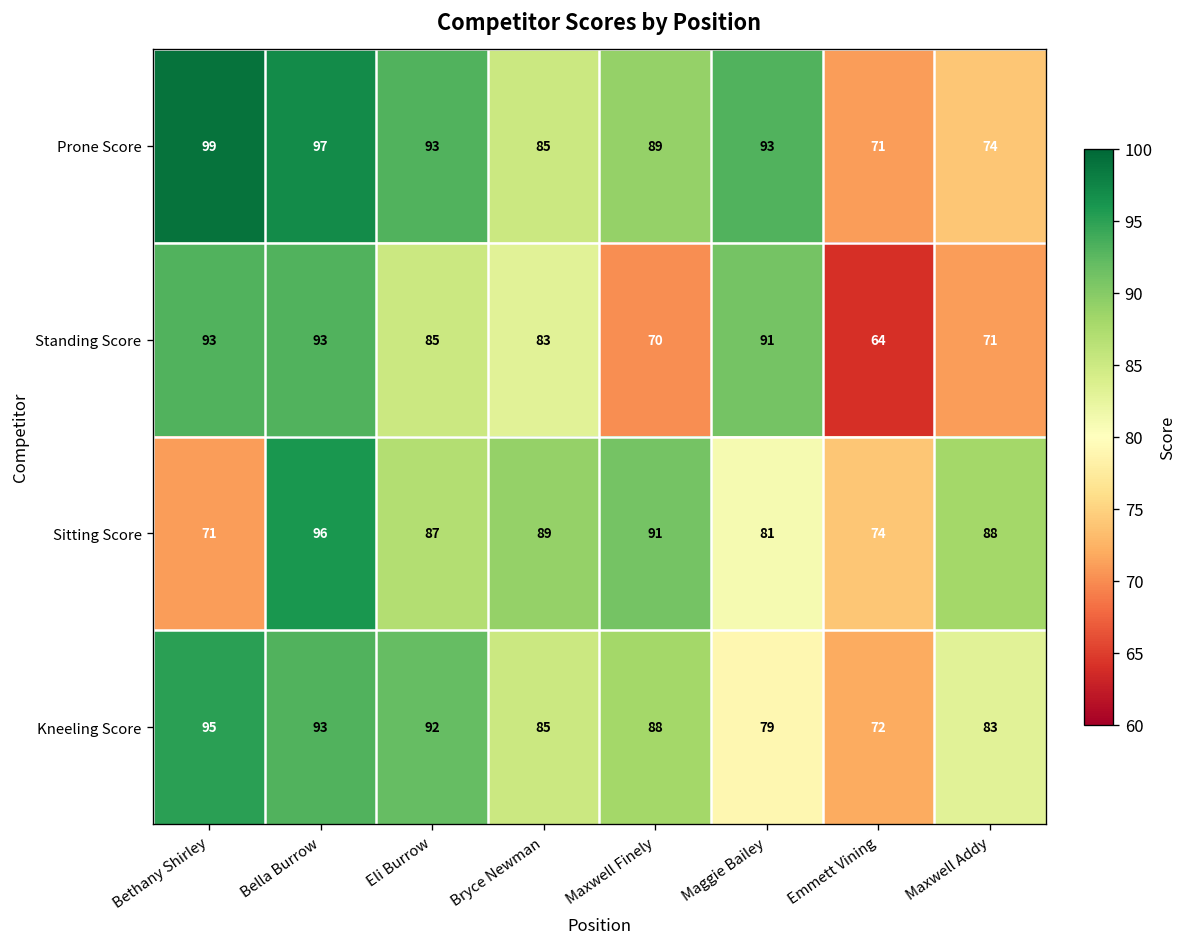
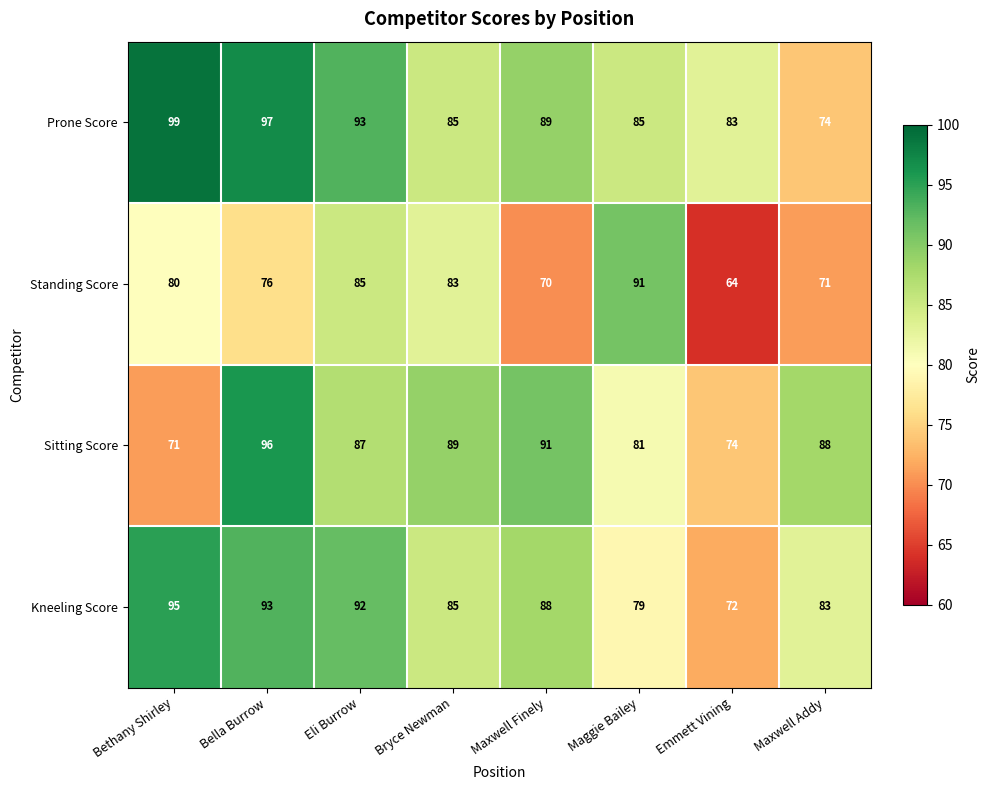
Prone Score, Maggie Bailey: 93 -> 85
Prone Score, Emmett Vining: 71 -> 83
Standing Score, Bethany Shirley: 93 -> 80
Standing Score, Bella Burrow: 93 -> 76
